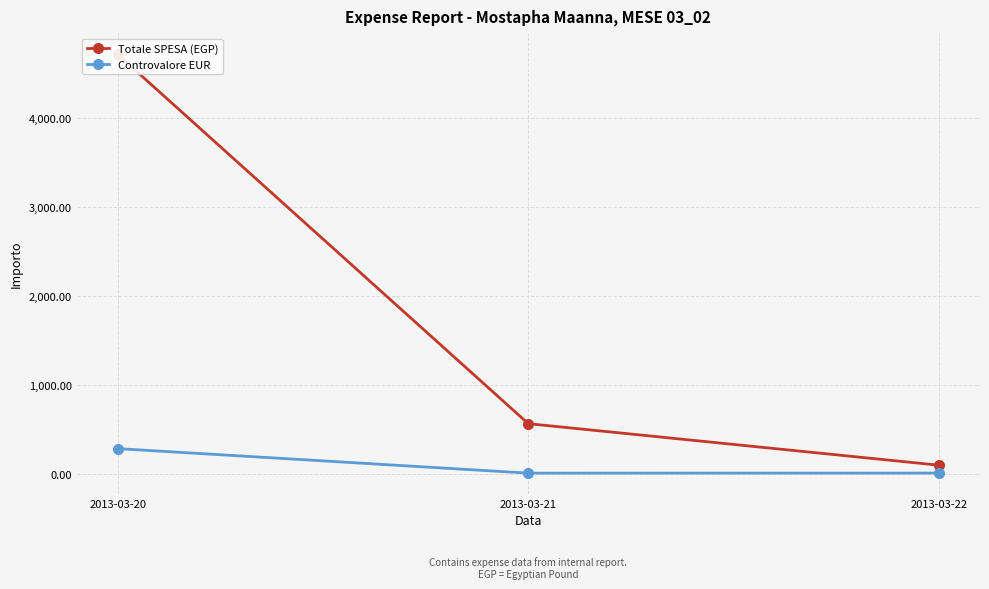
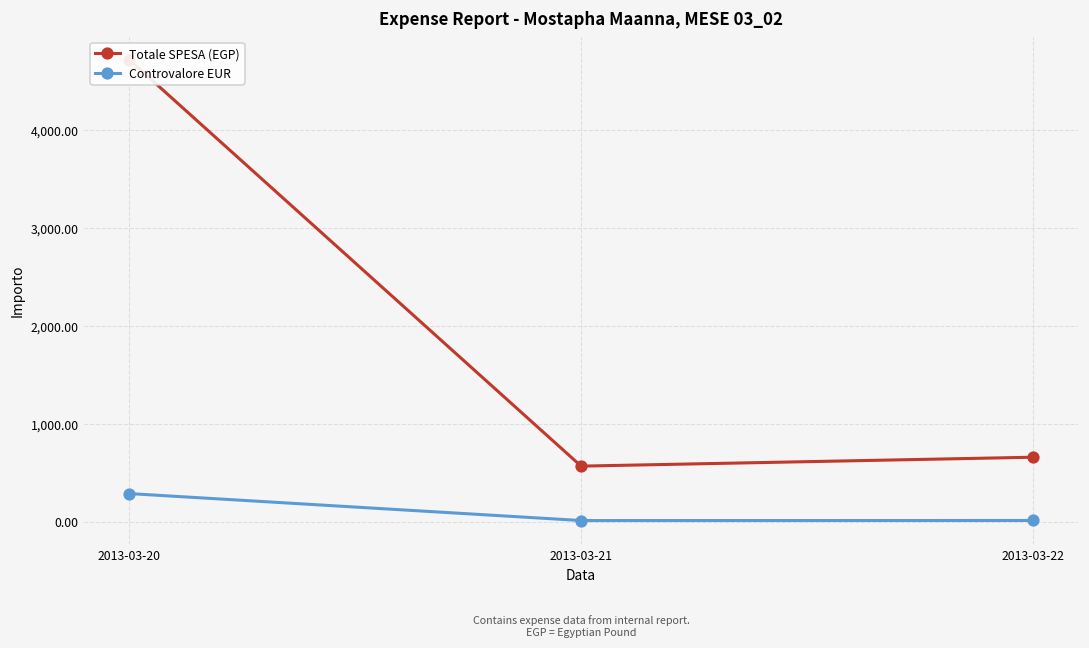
Totale SPESA (EGP), 2013-03-22: 100 -> 700
